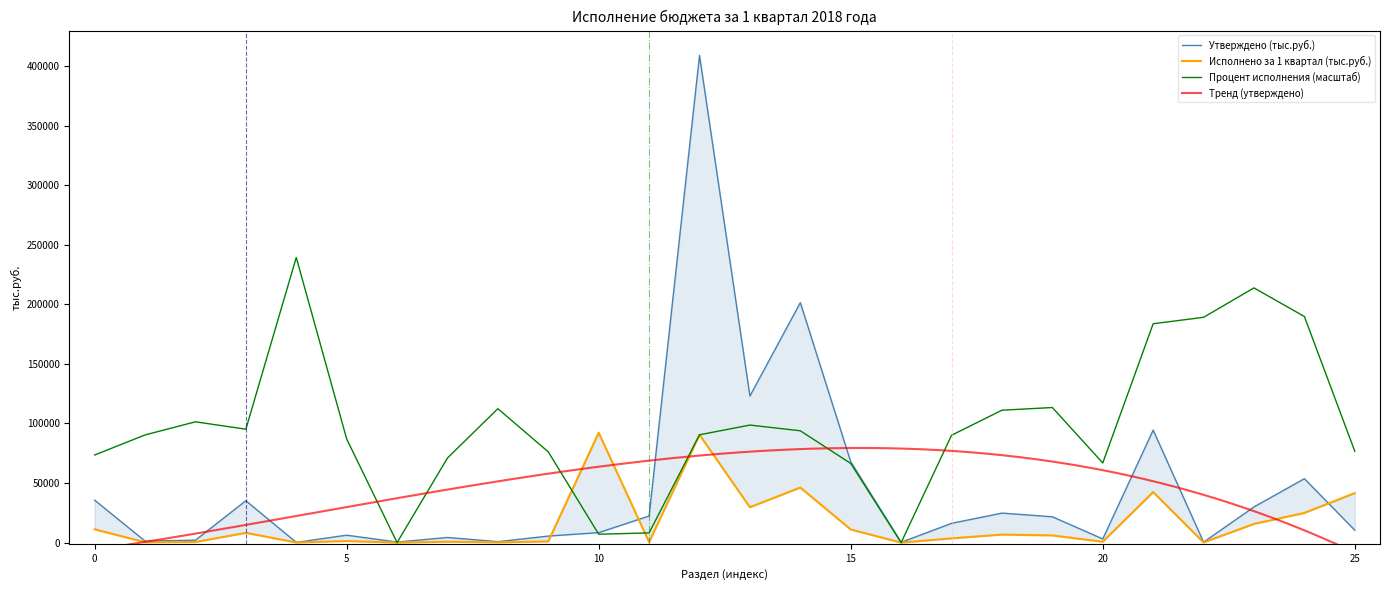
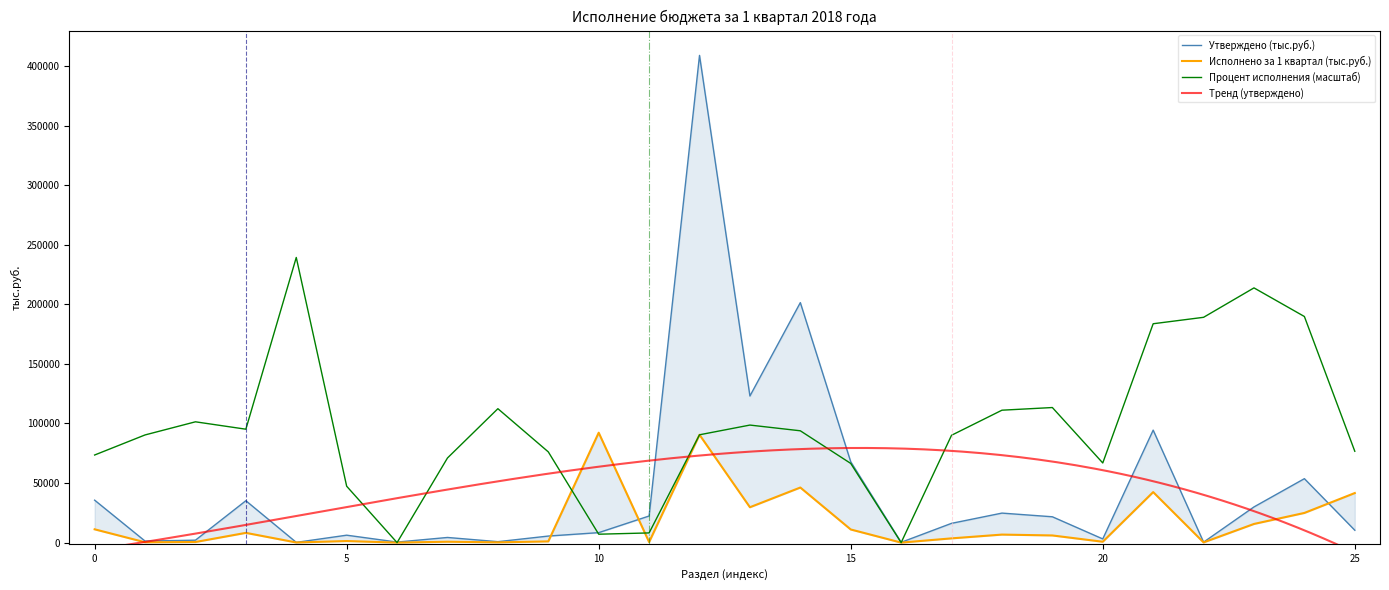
Процент исполнения (масштаб), 5: 87000 -> 47000
